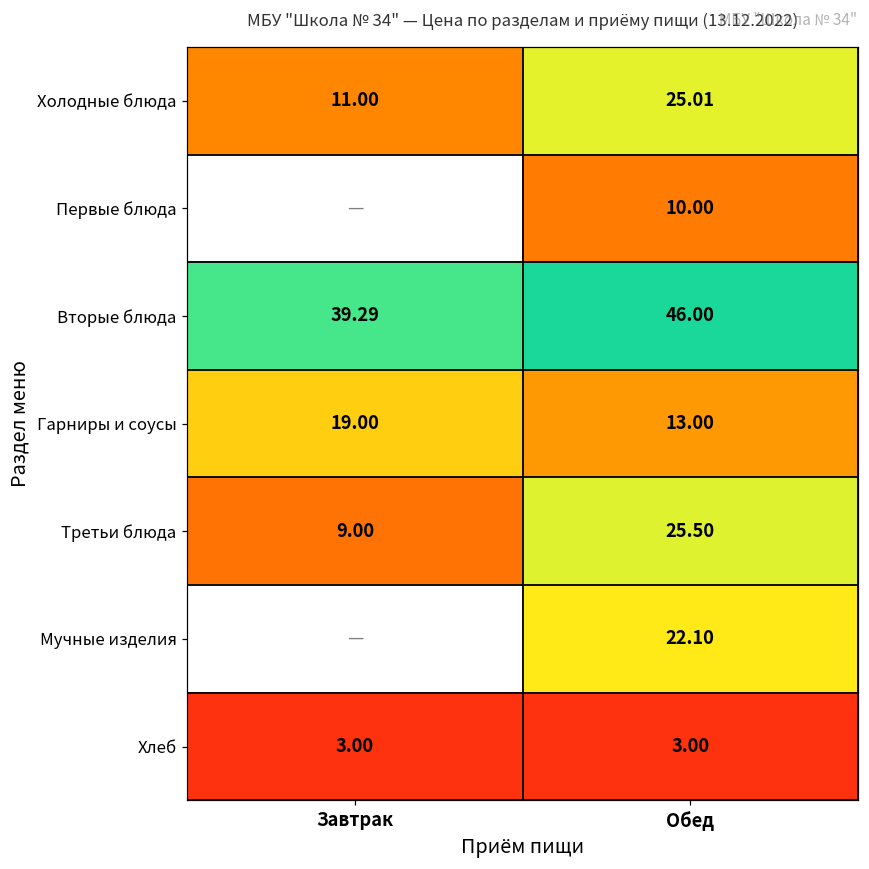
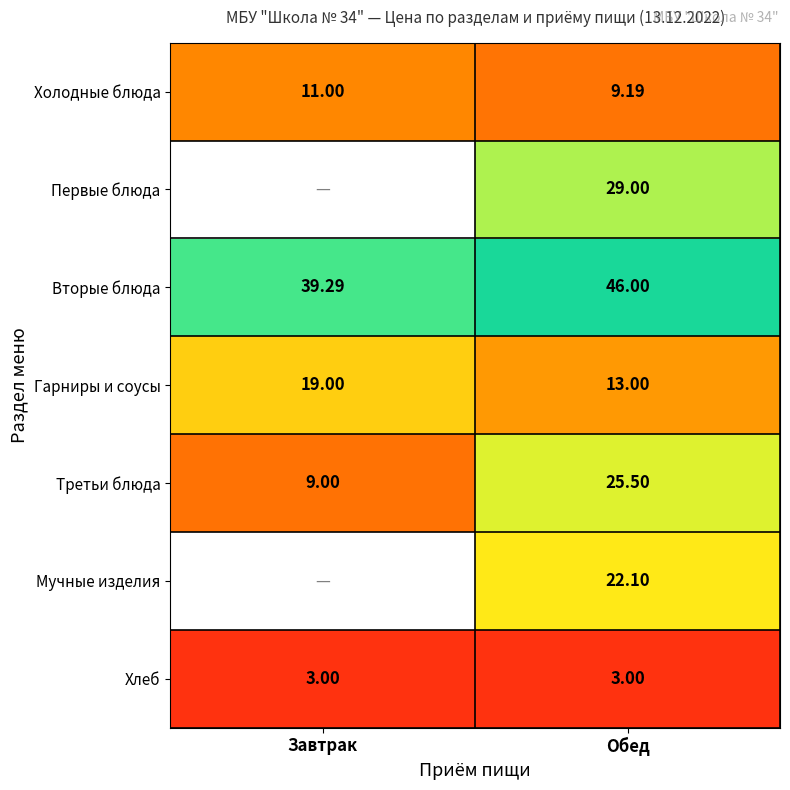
Холодные блюда, Обед: 25.01 -> 9.19
Первые блюда, Обед: 10.00 -> 29.00
